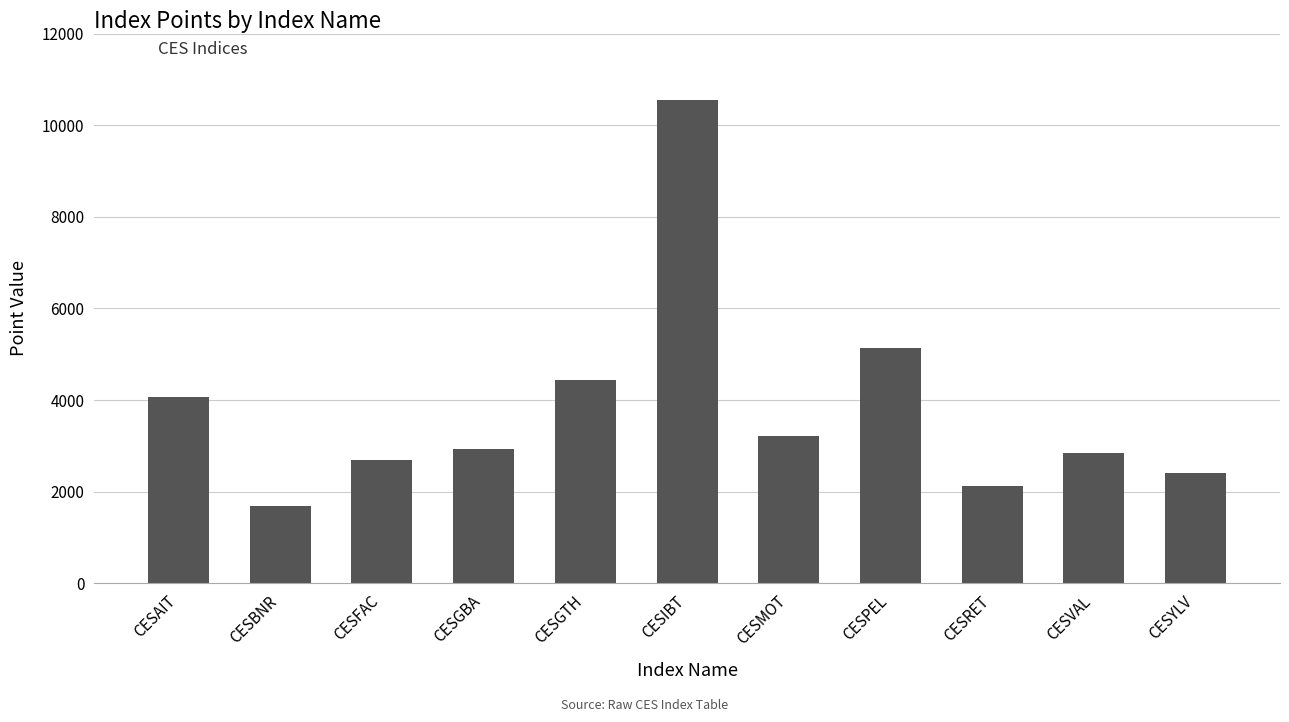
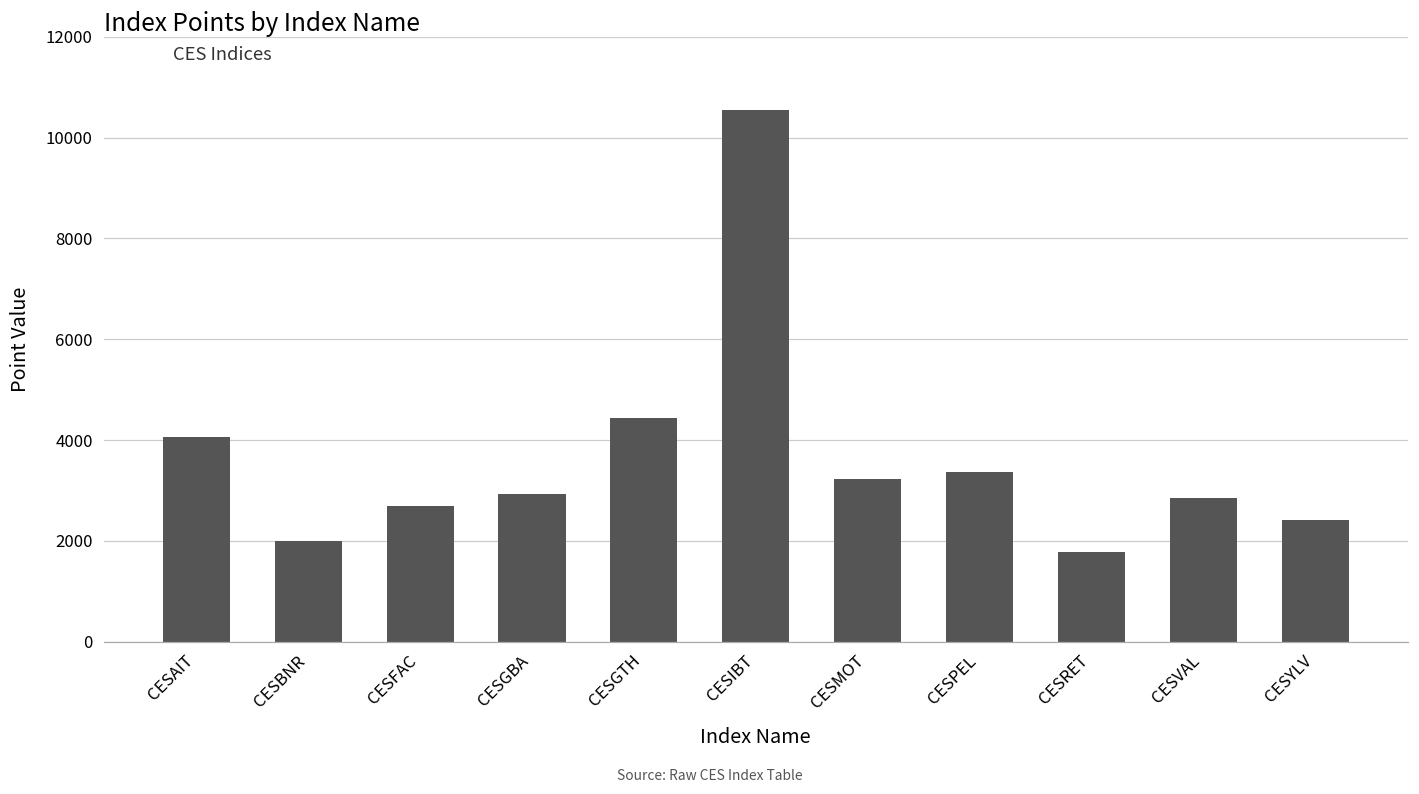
CESBNR: 1700 -> 2000
CESPEL: 5100 -> 3400
CESRET: 2100 -> 1800
